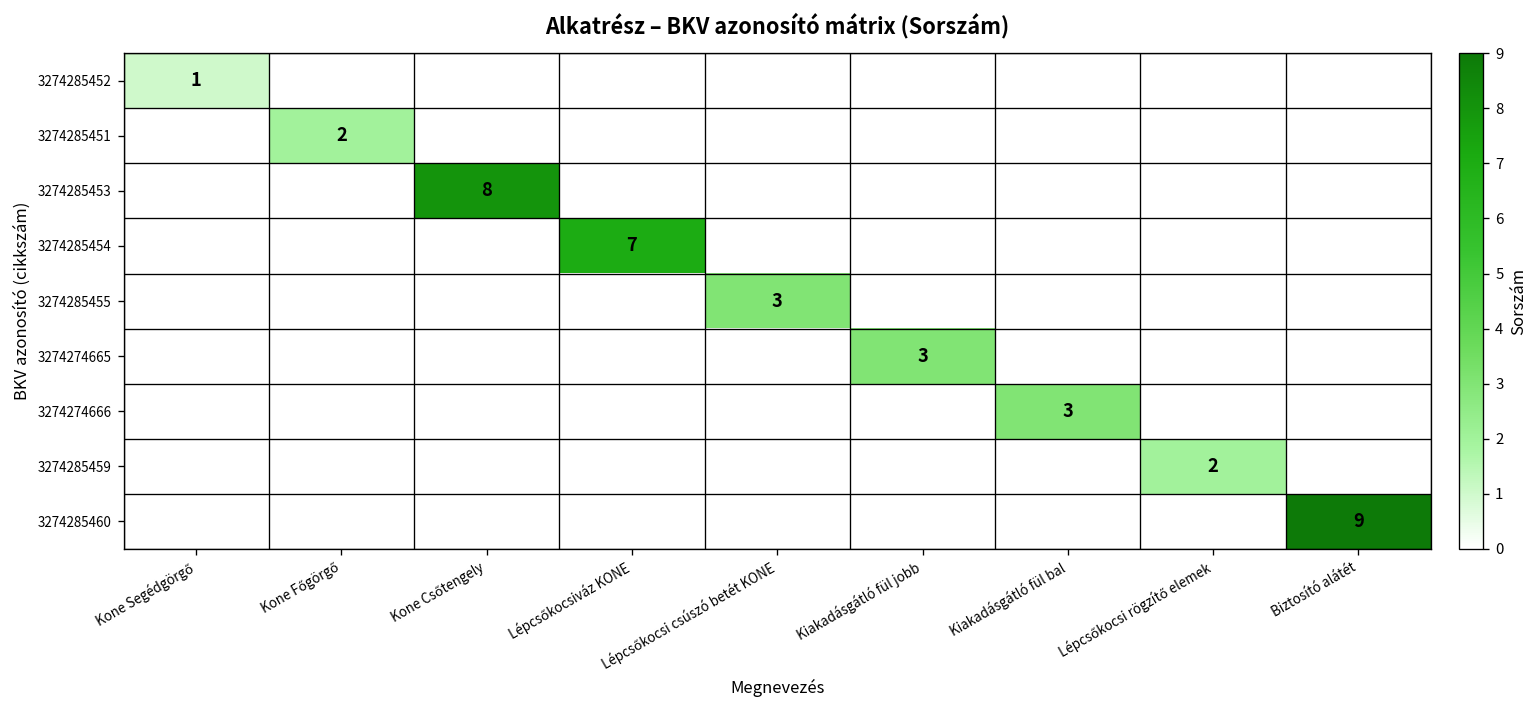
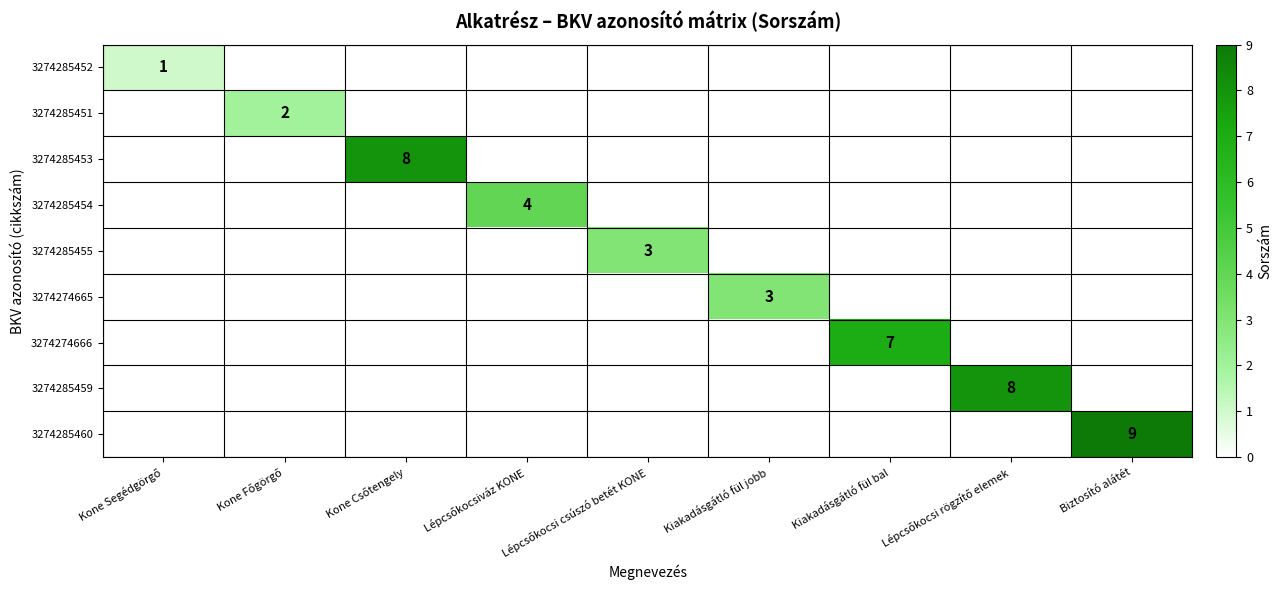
3274285454, Lépcsőkocsiváz KONE: 7 -> 4
3274274666, Kiakadásgátló fül bal: 3 -> 7
3274285459, Lépcsőkocsi rögzítő elemek: 2 -> 8
